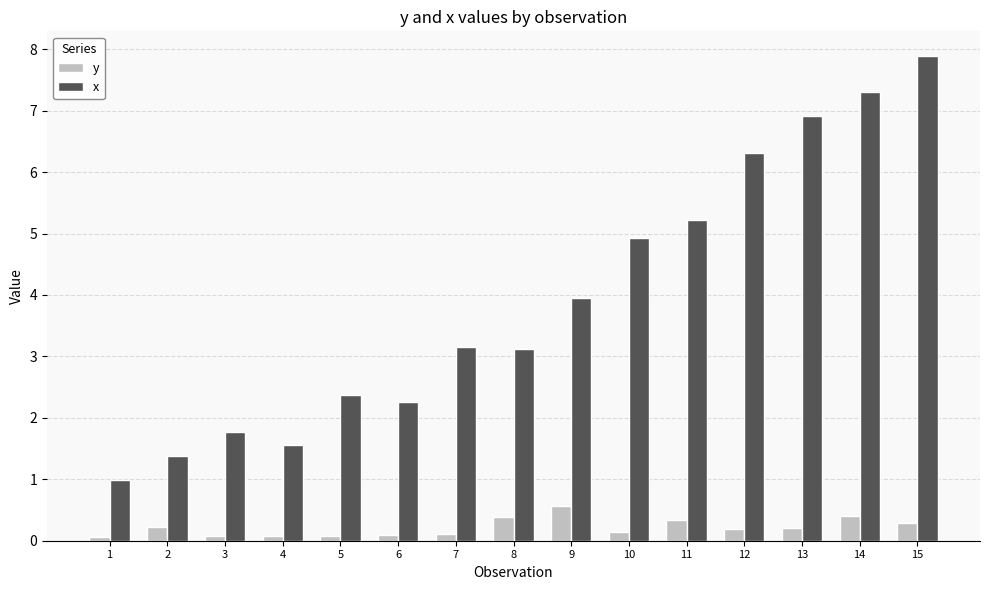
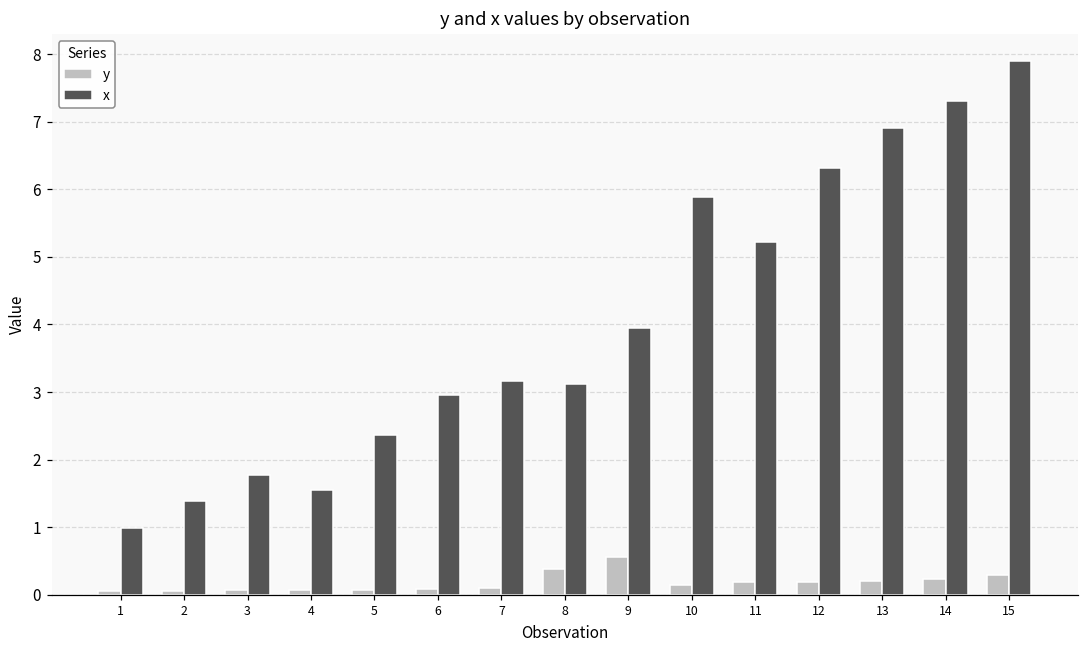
y, 2: 0.2 -> 0.1
x, 6: 2.3 -> 3.0
x, 10: 4.9 -> 5.9
y, 11: 0.3 -> 0.2
y, 14: 0.4 -> 0.2
